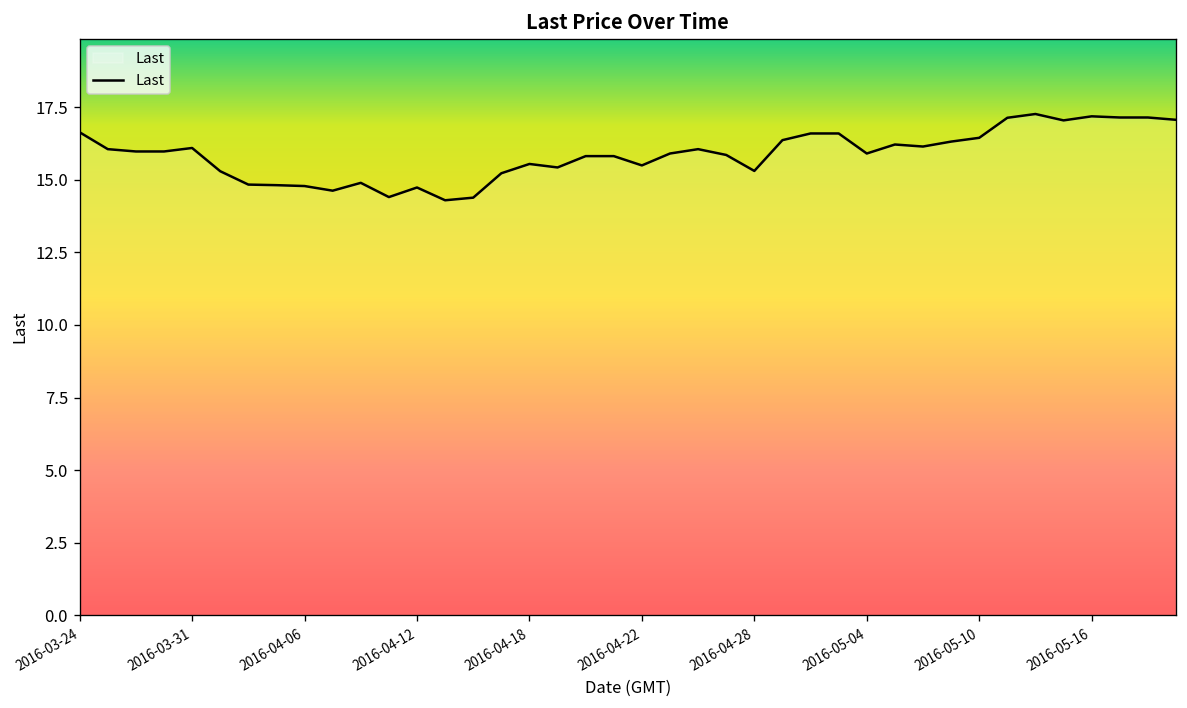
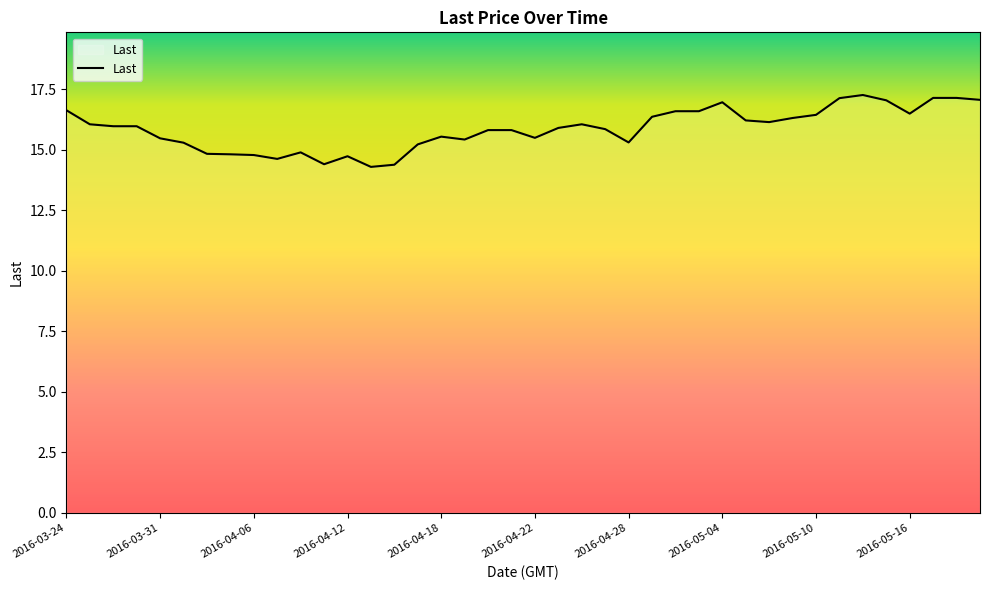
2016-03-31: 16.1 -> 15.5
2016-05-04: 15.9 -> 17.0
2016-05-16: 17.2 -> 16.5
